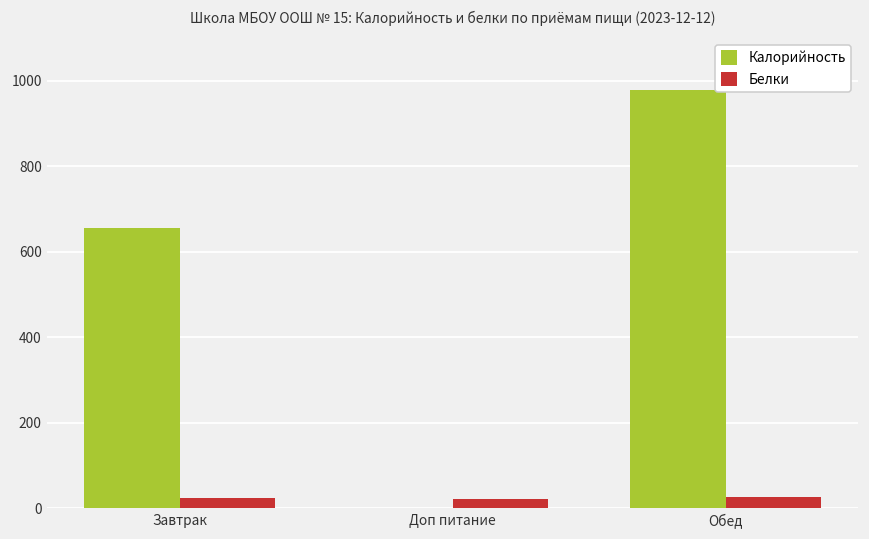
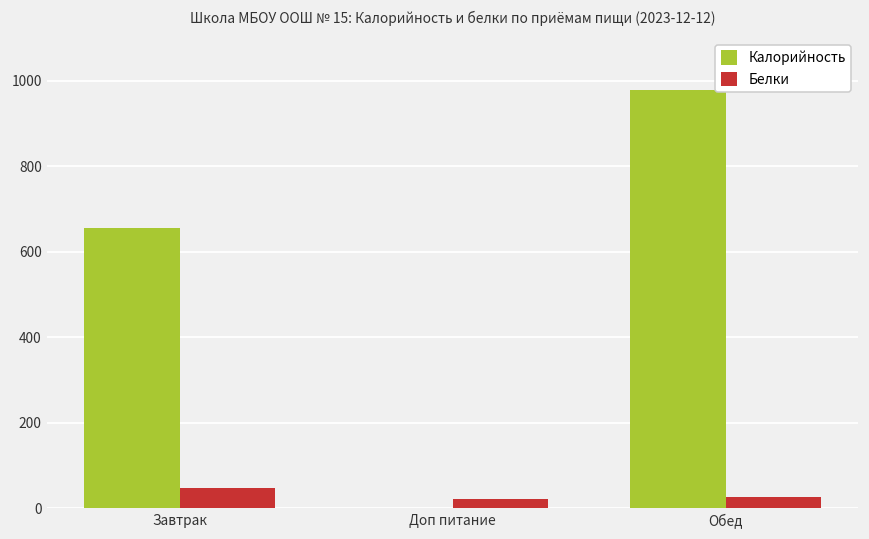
Белки, Завтрак: 20 -> 50
